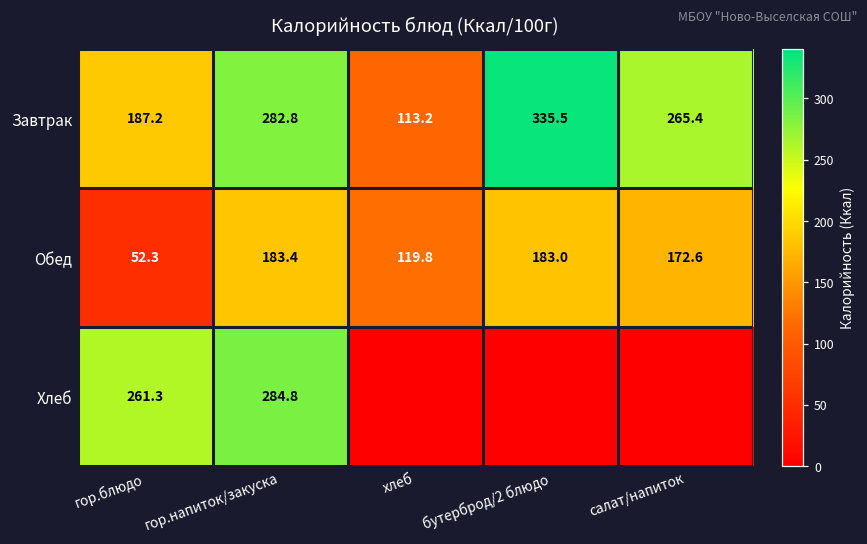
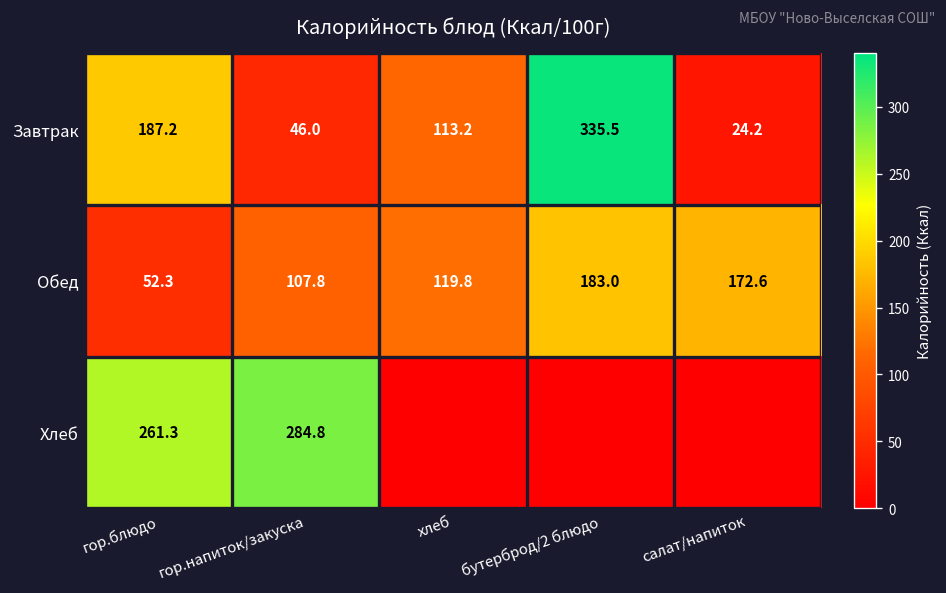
Завтрак, гор.напиток/закуска: 282.8 -> 46.0
Завтрак, салат/напиток: 265.4 -> 24.2
Обед, гор.напиток/закуска: 183.4 -> 107.8
